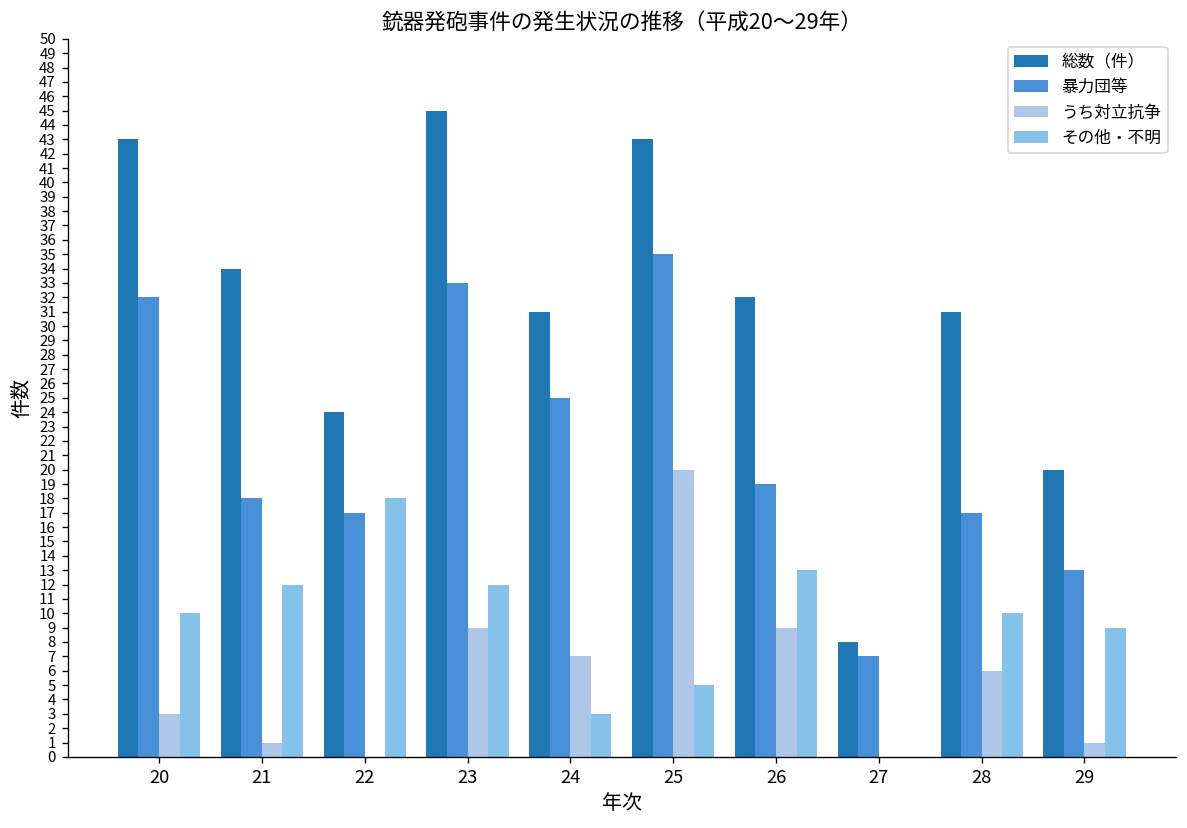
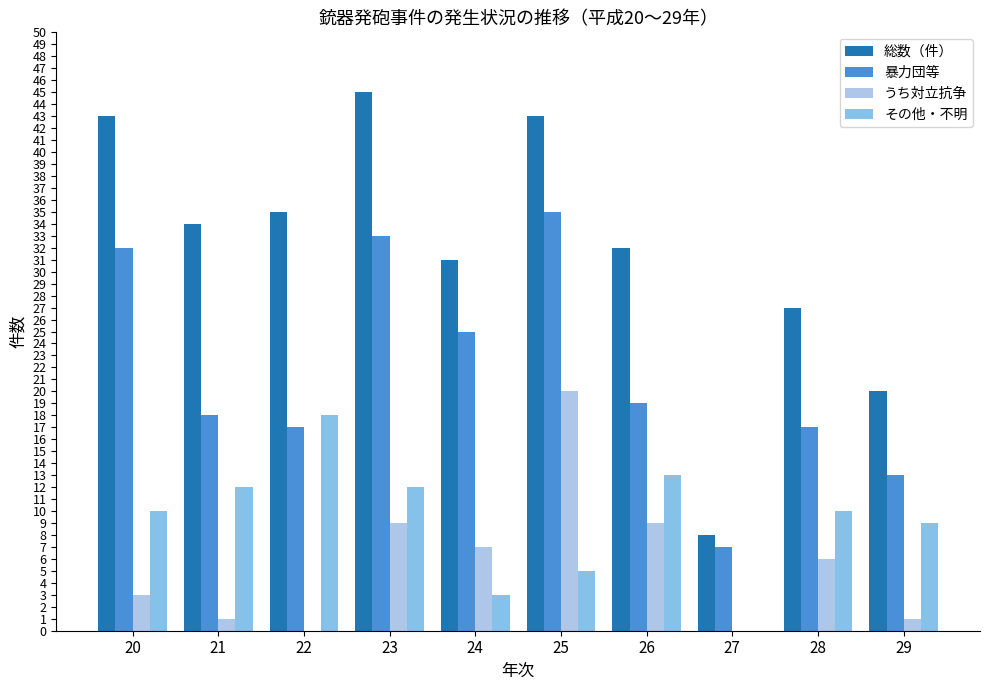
総数（件）, 22: 24 -> 35
総数（件）, 28: 31 -> 27
